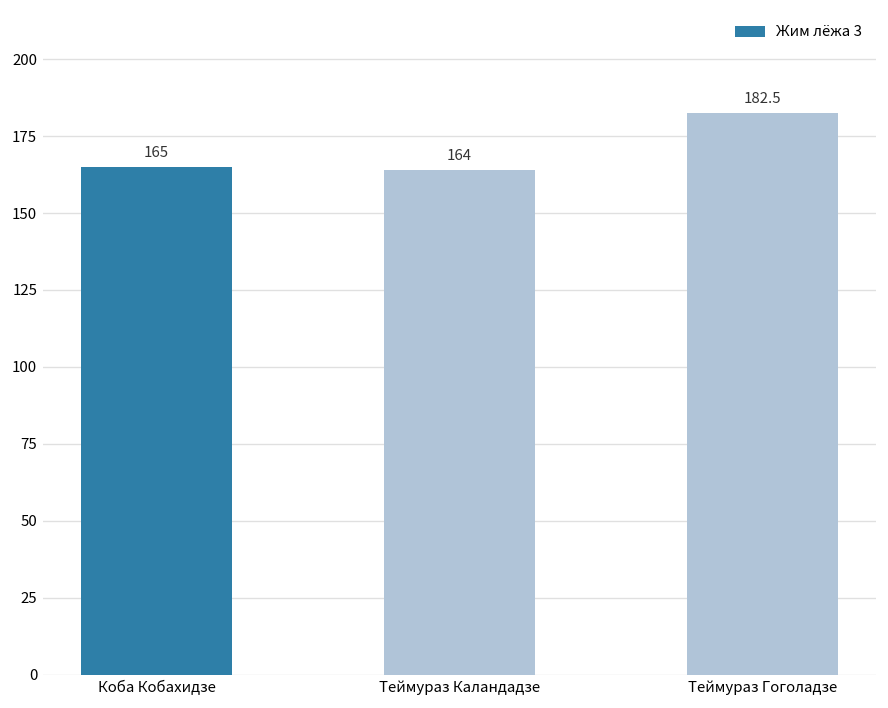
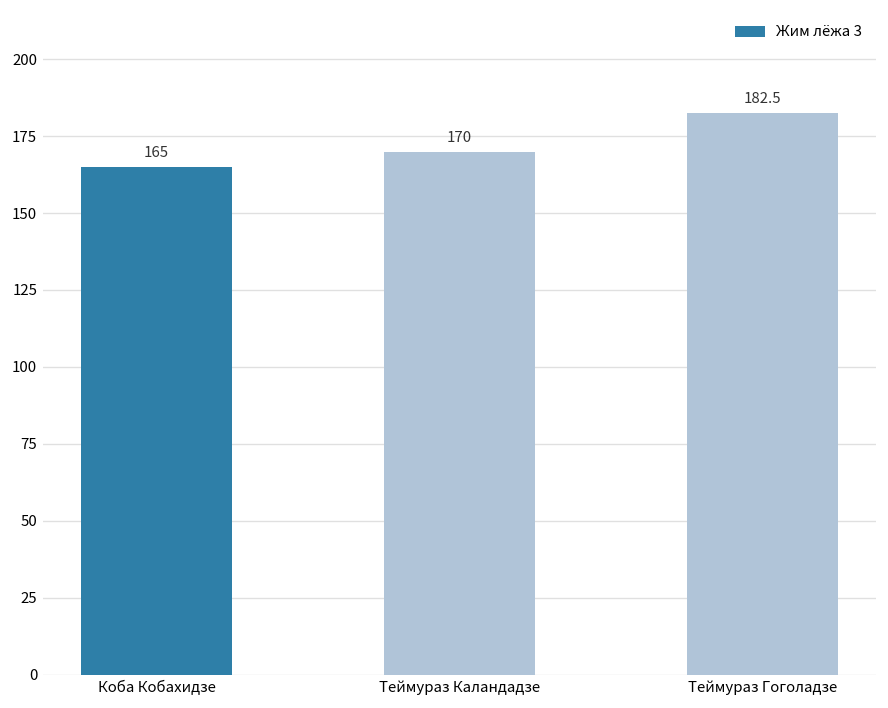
Теймураз Каландадзе: 164 -> 170
